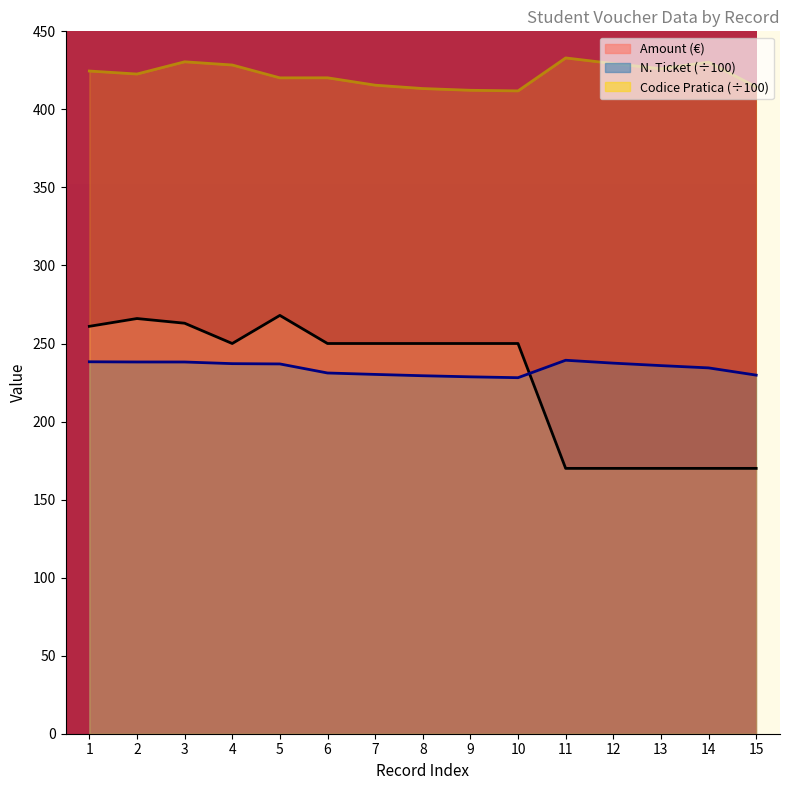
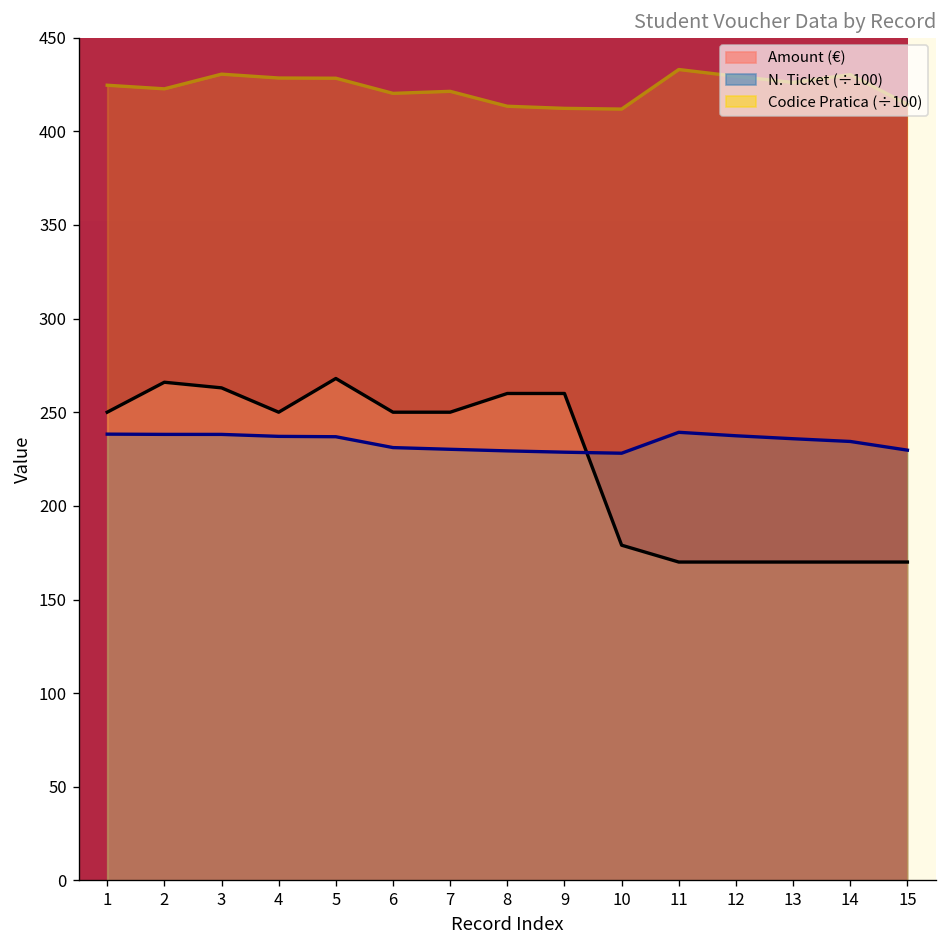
Amount (€), 1: 261 -> 250
Codice Pratica (÷100), 5: 420 -> 428
Codice Pratica (÷100), 7: 416 -> 421
Amount (€), 8: 250 -> 260
Amount (€), 9: 250 -> 260
Amount (€), 10: 250 -> 179
